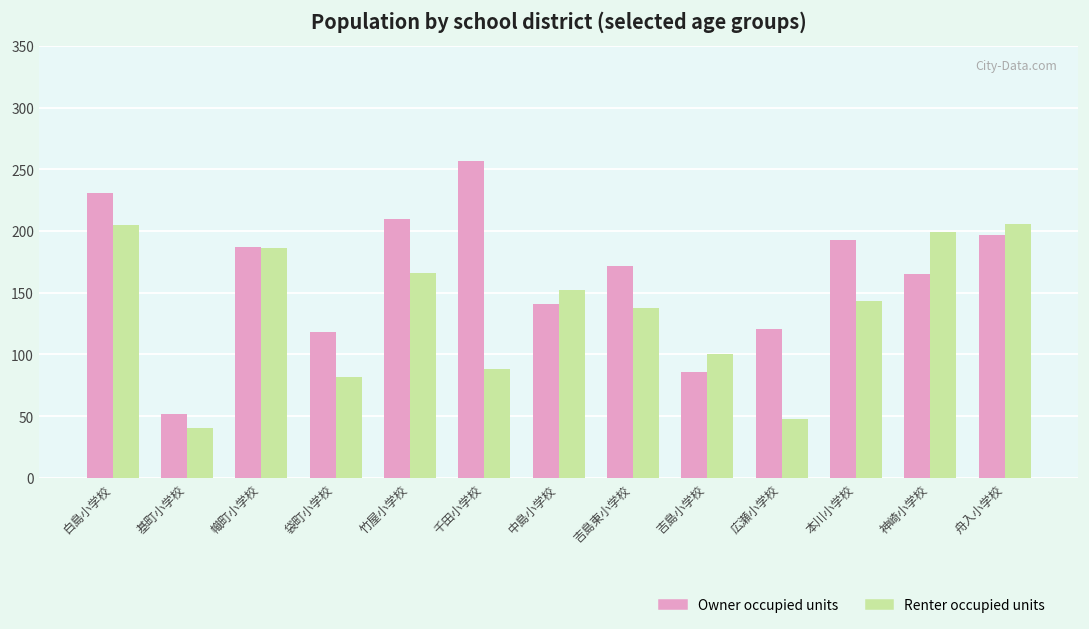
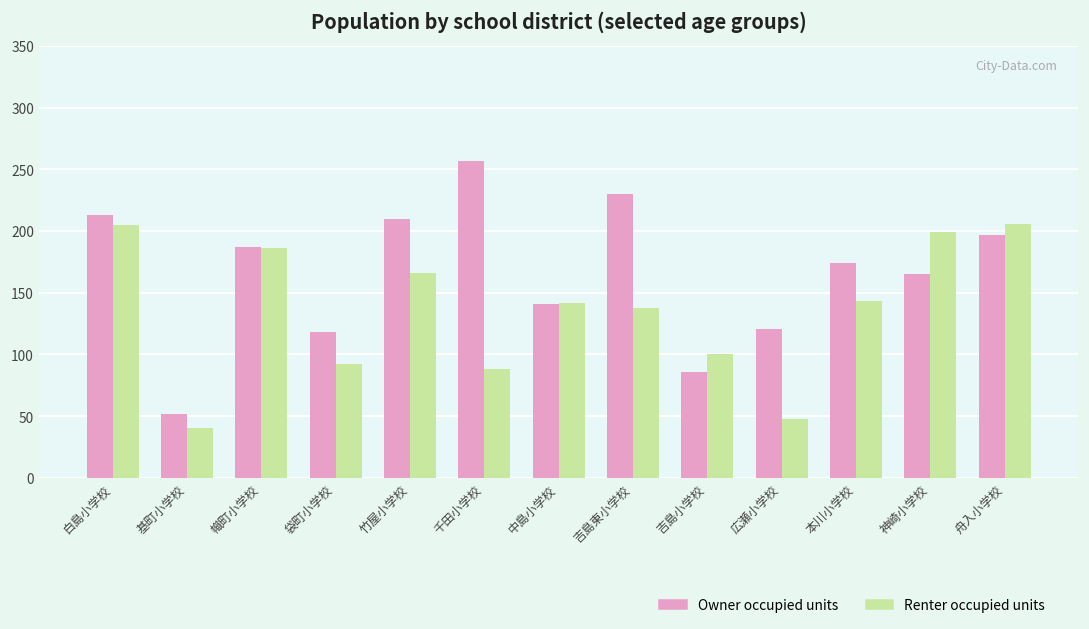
Owner occupied units, 白島小学校: 231 -> 213
Renter occupied units, 袋町小学校: 82 -> 92
Renter occupied units, 中島小学校: 152 -> 142
Owner occupied units, 吉島東小学校: 172 -> 230
Owner occupied units, 本川小学校: 193 -> 174
